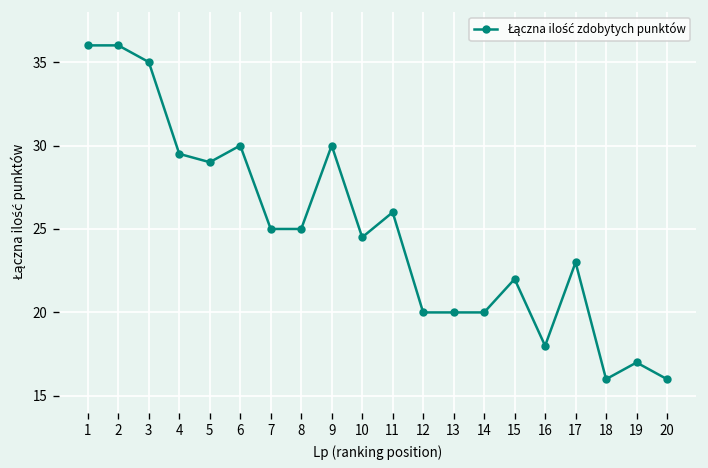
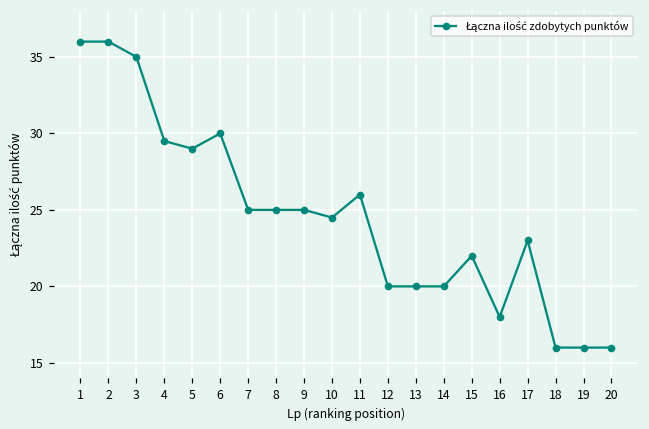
9: 30 -> 25
19: 17 -> 16
